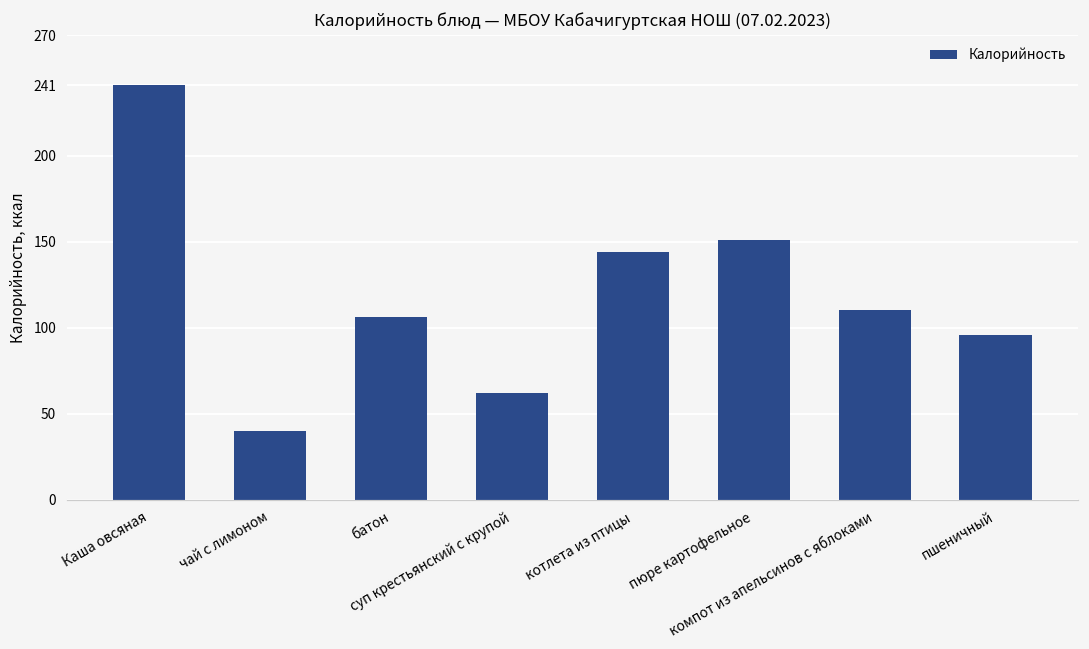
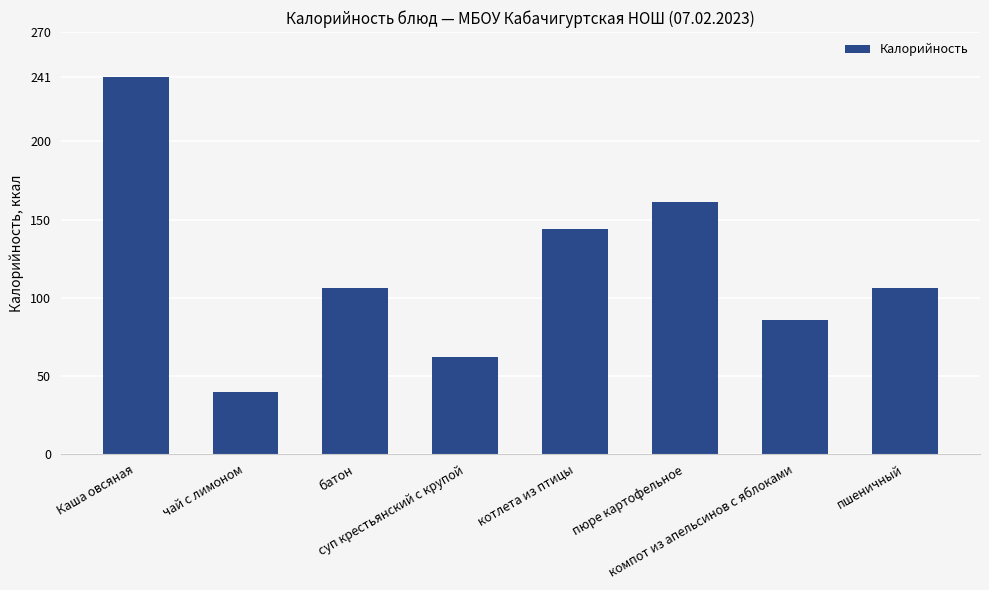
пюре картофельное: 151 -> 161
компот из апельсинов с яблоками: 110 -> 86
пшеничный: 96 -> 106
